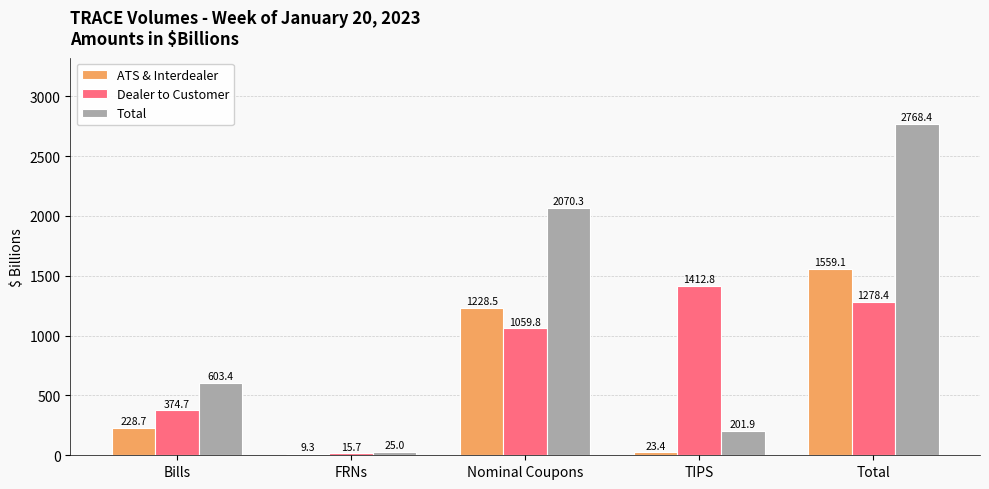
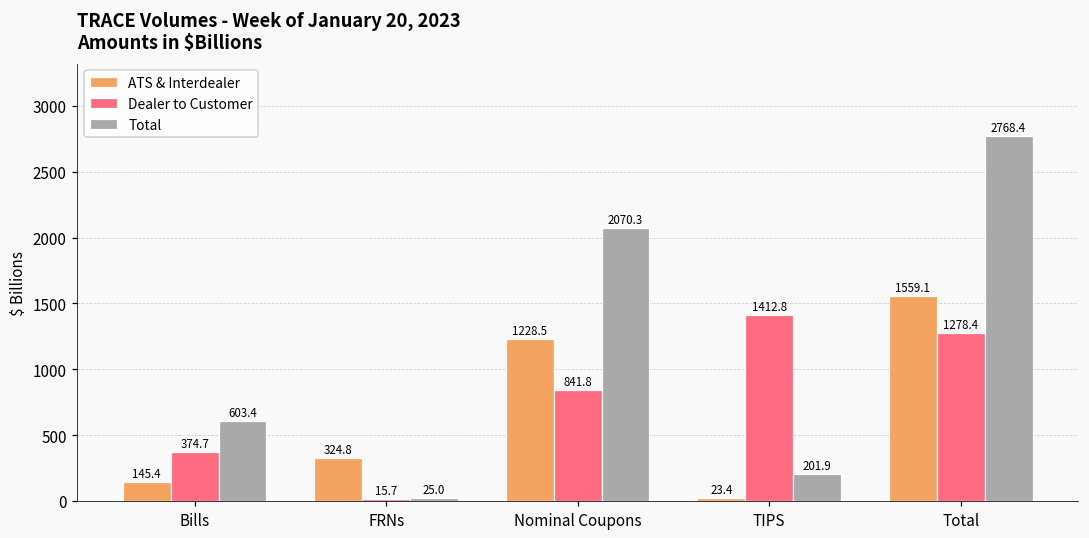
ATS & Interdealer, Bills: 228.7 -> 145.4
ATS & Interdealer, FRNs: 9.3 -> 324.8
Dealer to Customer, Nominal Coupons: 1059.8 -> 841.8
